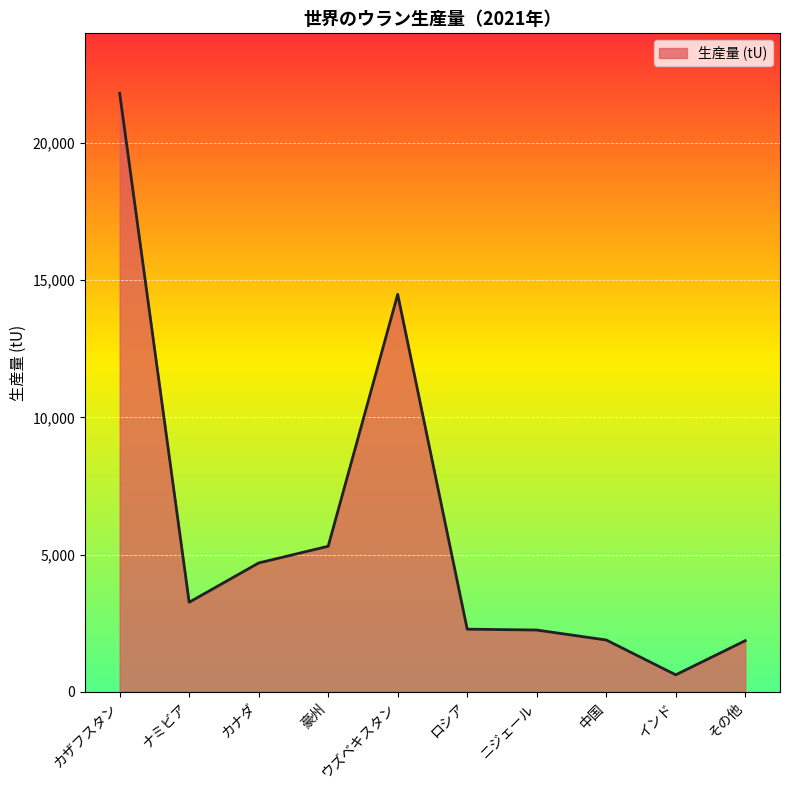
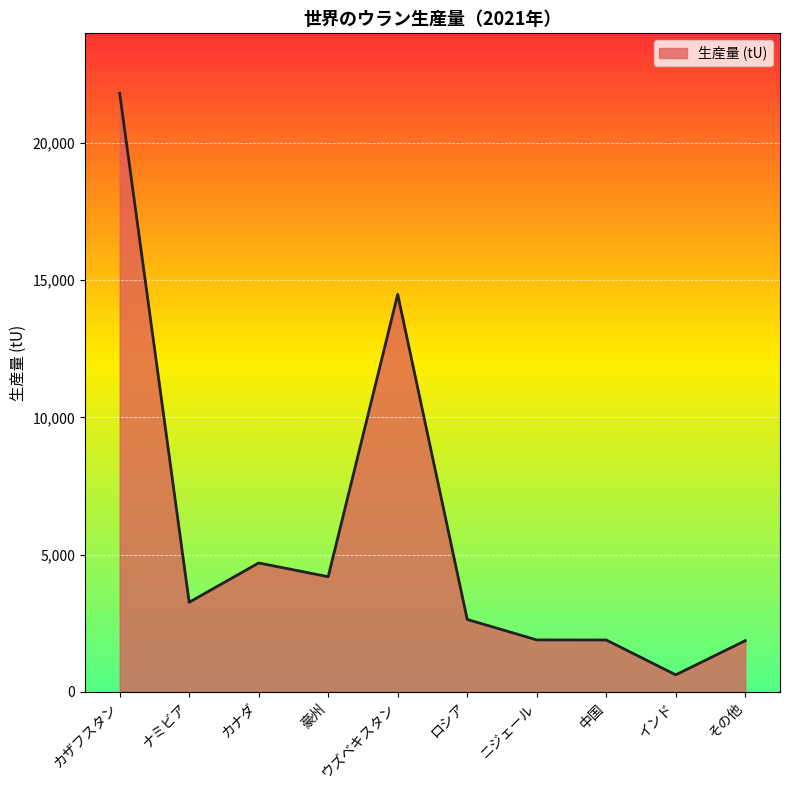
豪州: 5,300 -> 4,200
ロシア: 2,300 -> 2,600
ニジェール: 2,200 -> 1,900
